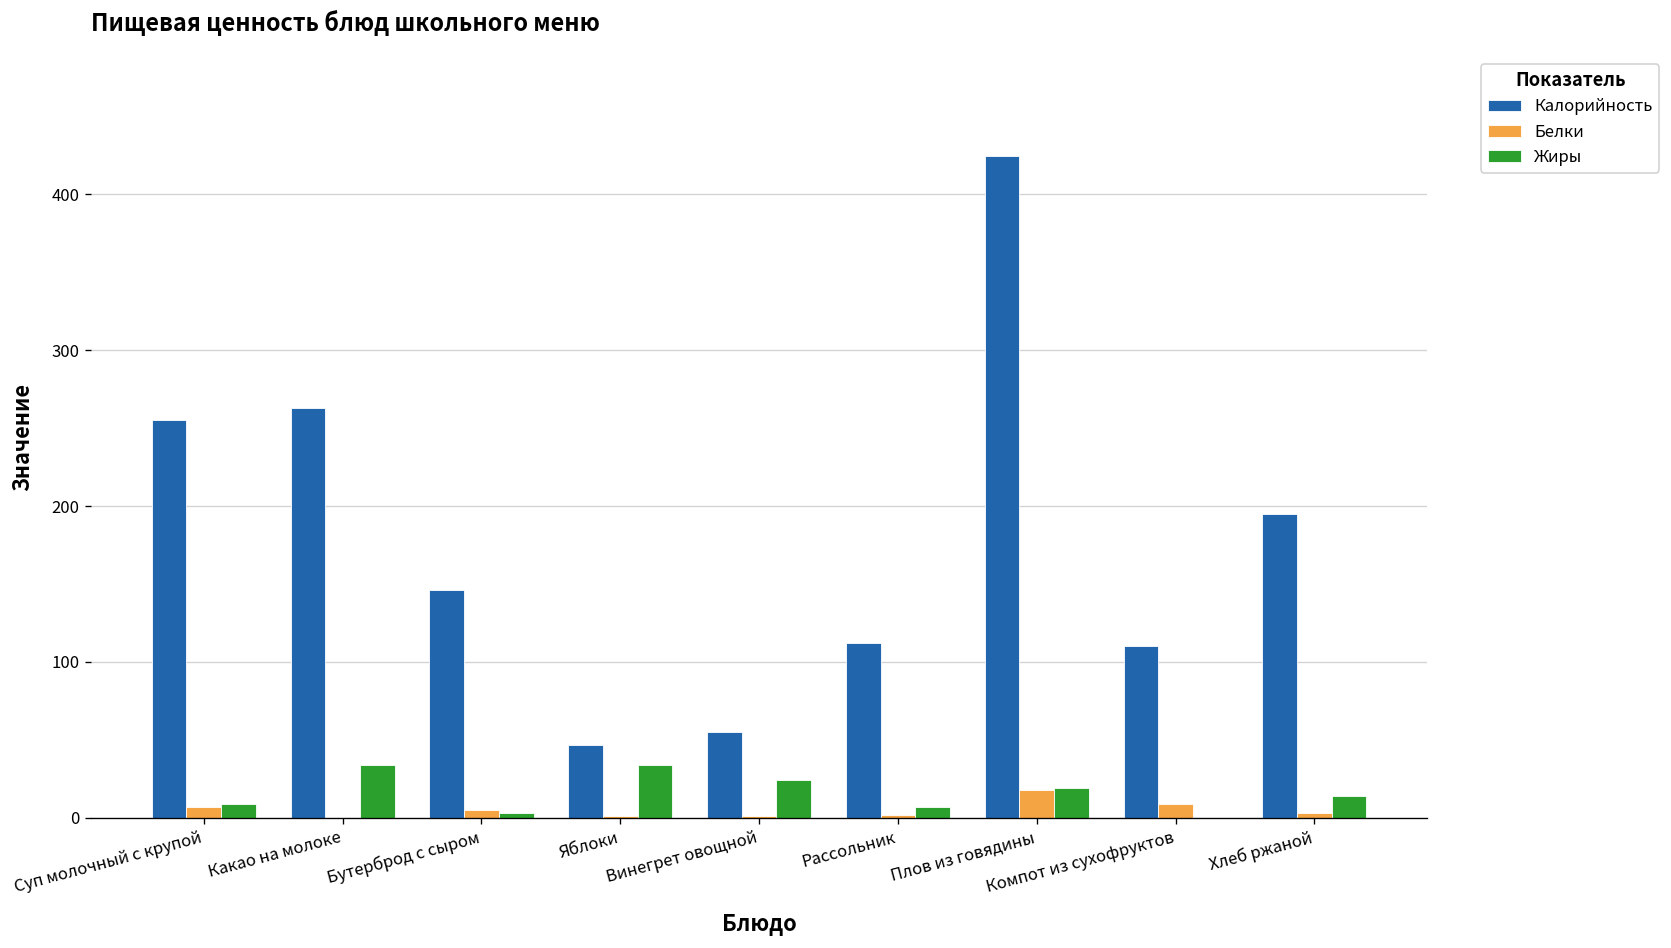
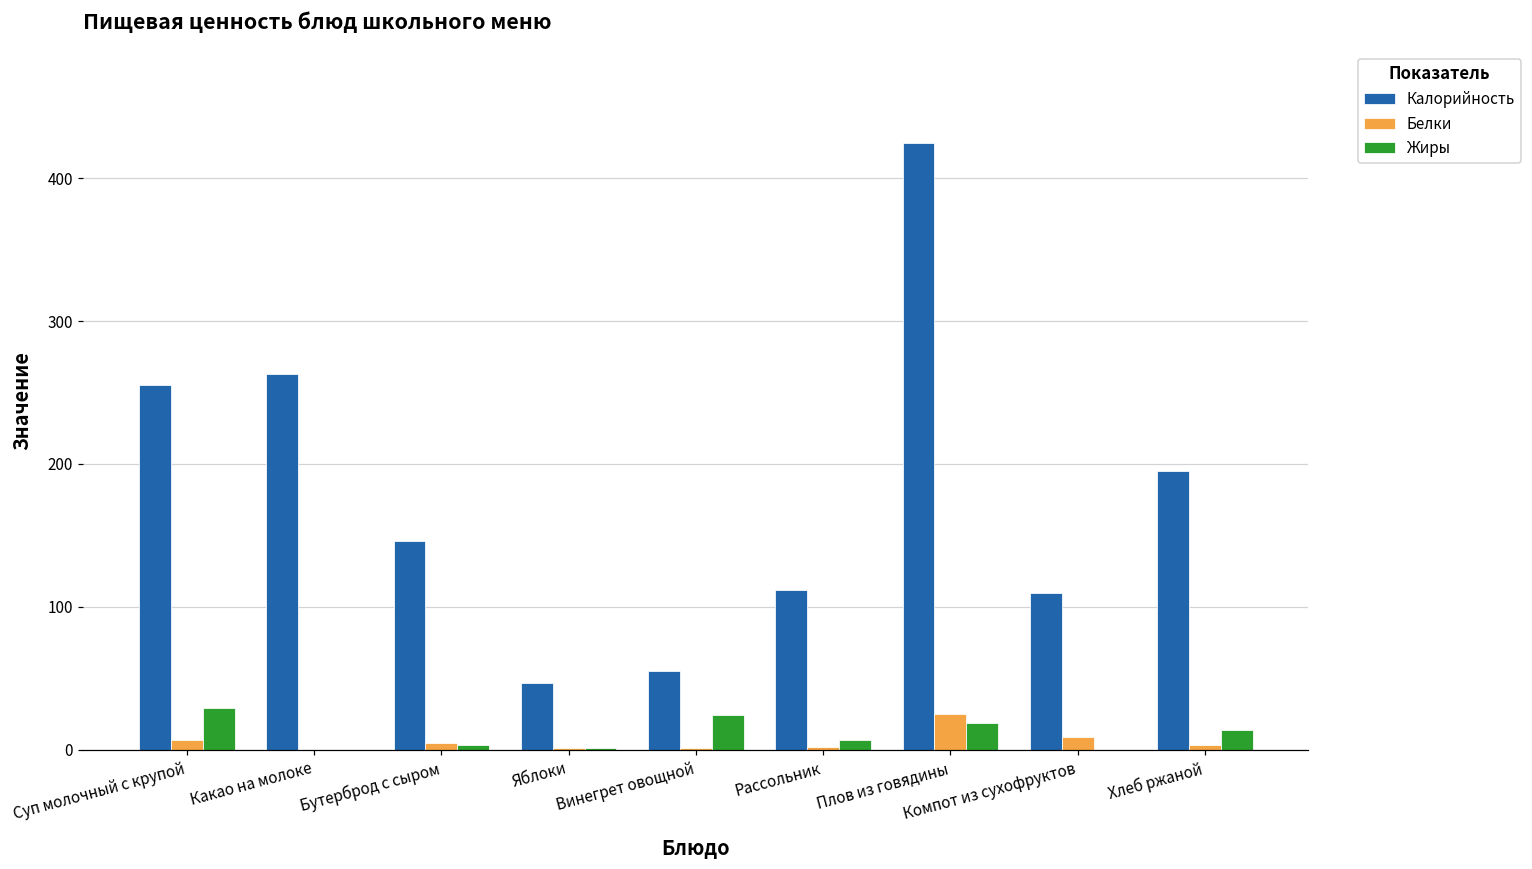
Жиры, Суп молочный с крупой: 9 -> 29
Жиры, Какао на молоке: 34 -> 0
Жиры, Яблоки: 34 -> 1
Белки, Плов из говядины: 18 -> 25
